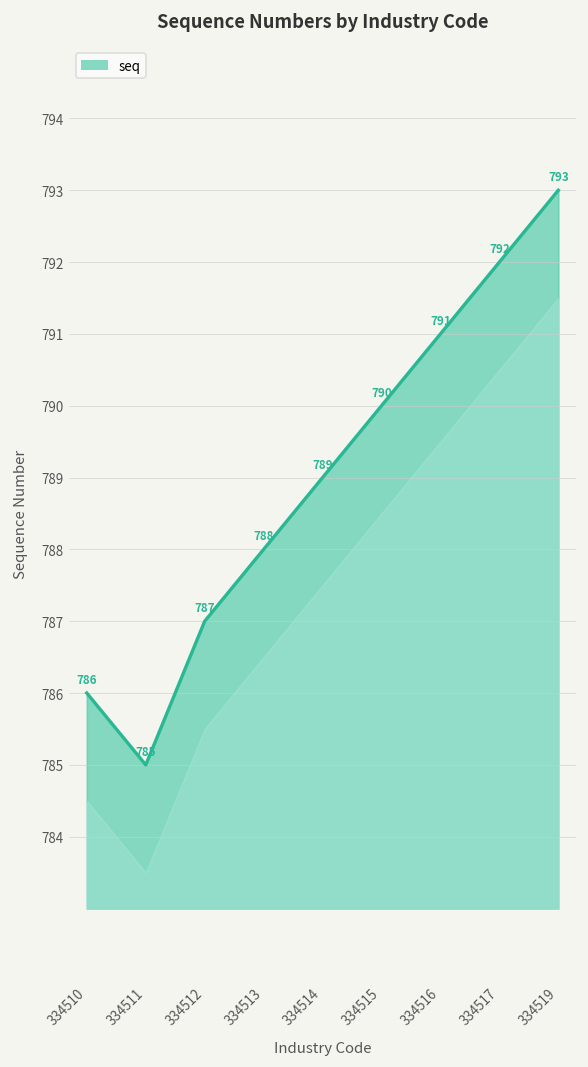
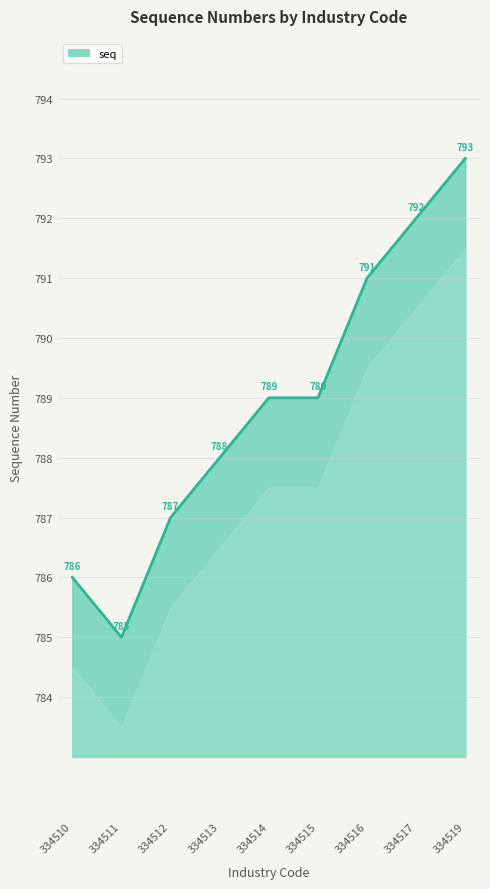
seq, 334515: 790 -> 789
